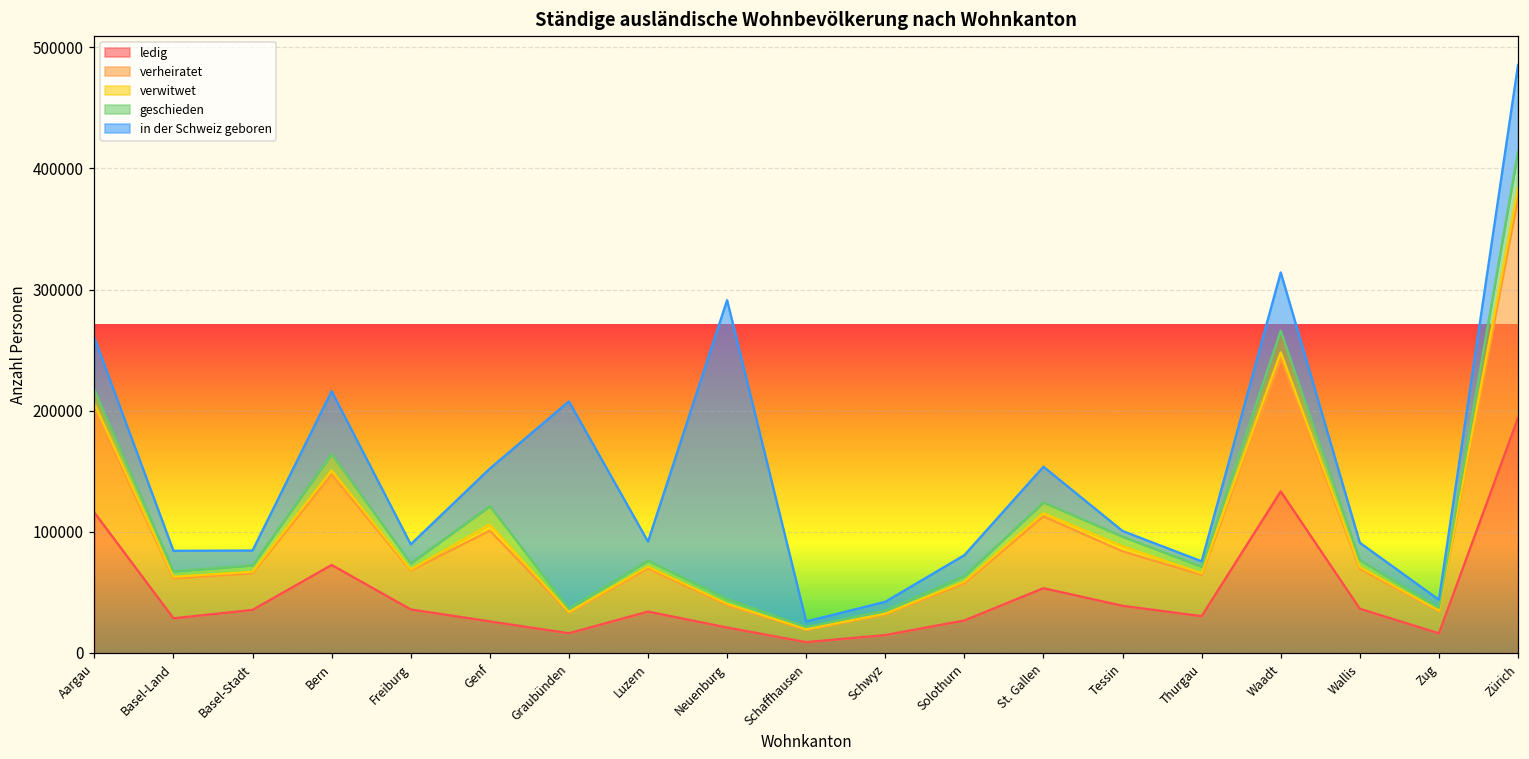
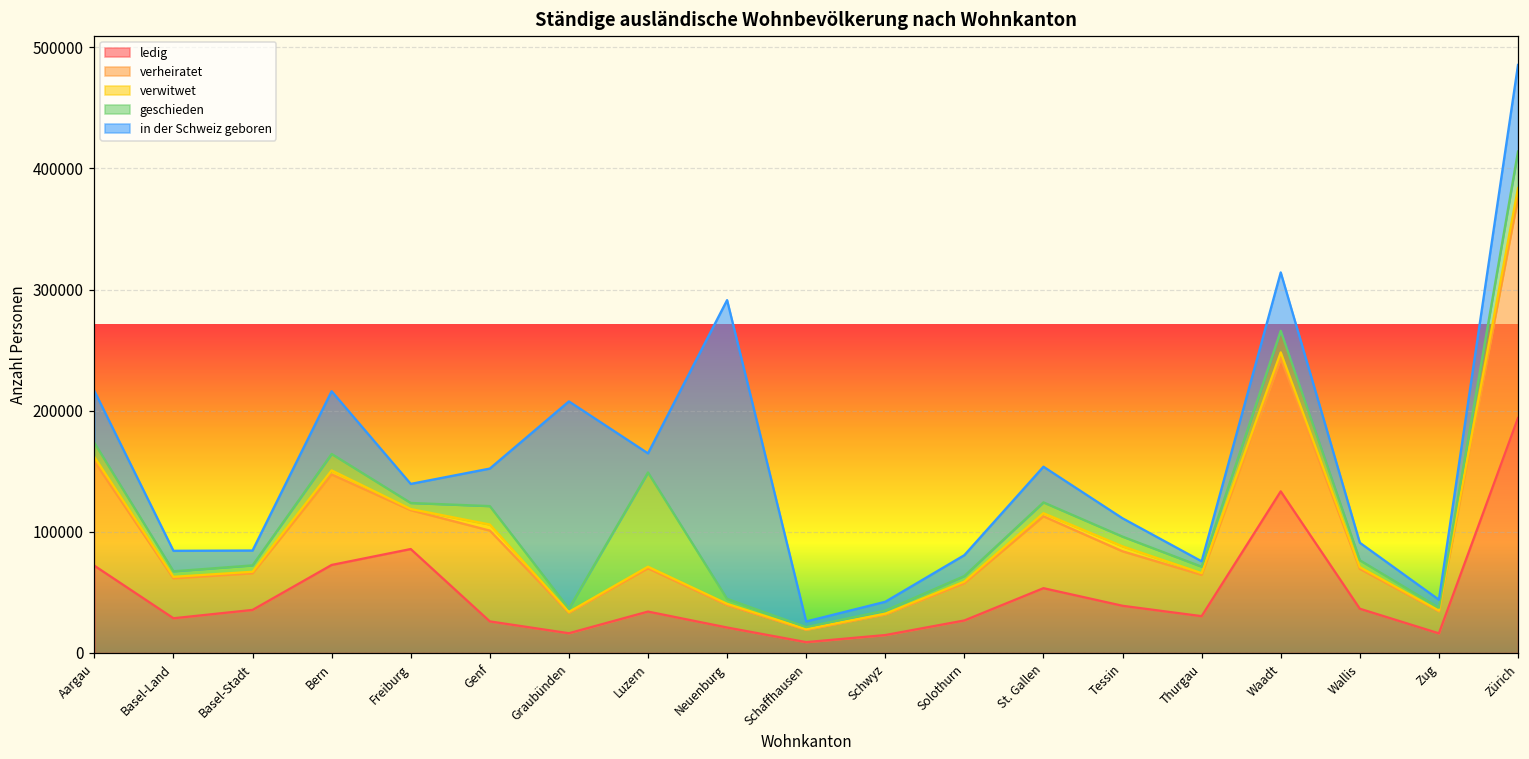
ledig, Aargau: 116000 -> 72000
ledig, Freiburg: 36000 -> 86000
geschieden, Luzern: 5000 -> 78000
in der Schweiz geboren, Tessin: 5000 -> 15000
